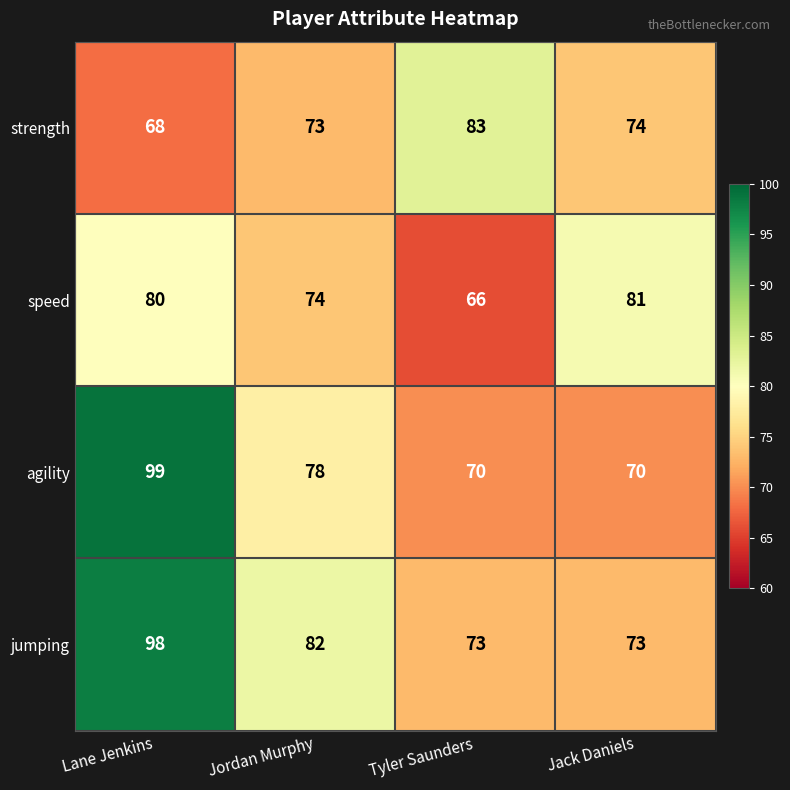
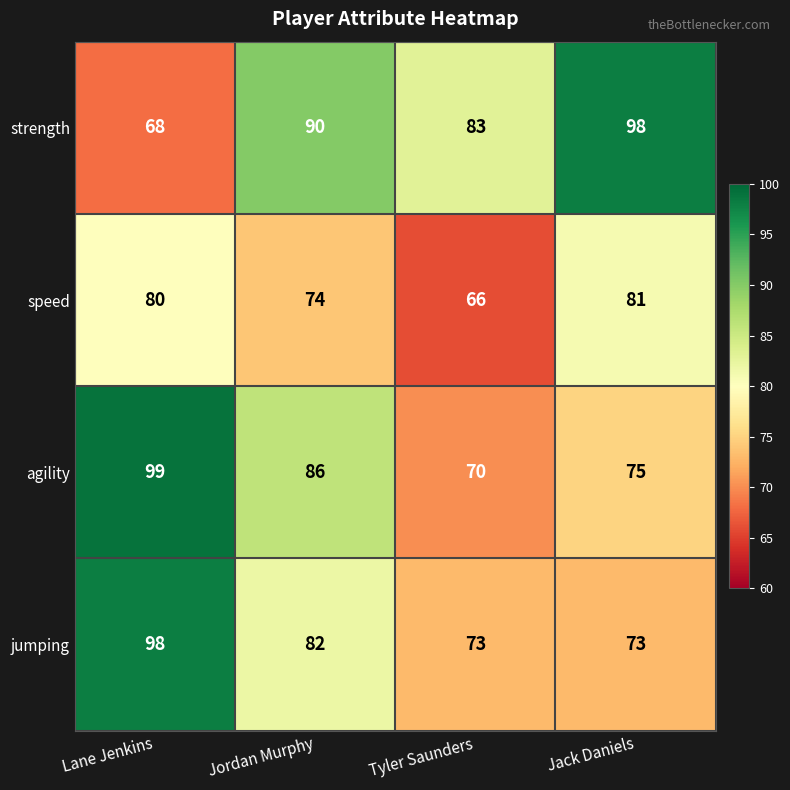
strength, Jordan Murphy: 73 -> 90
strength, Jack Daniels: 74 -> 98
agility, Jordan Murphy: 78 -> 86
agility, Jack Daniels: 70 -> 75
